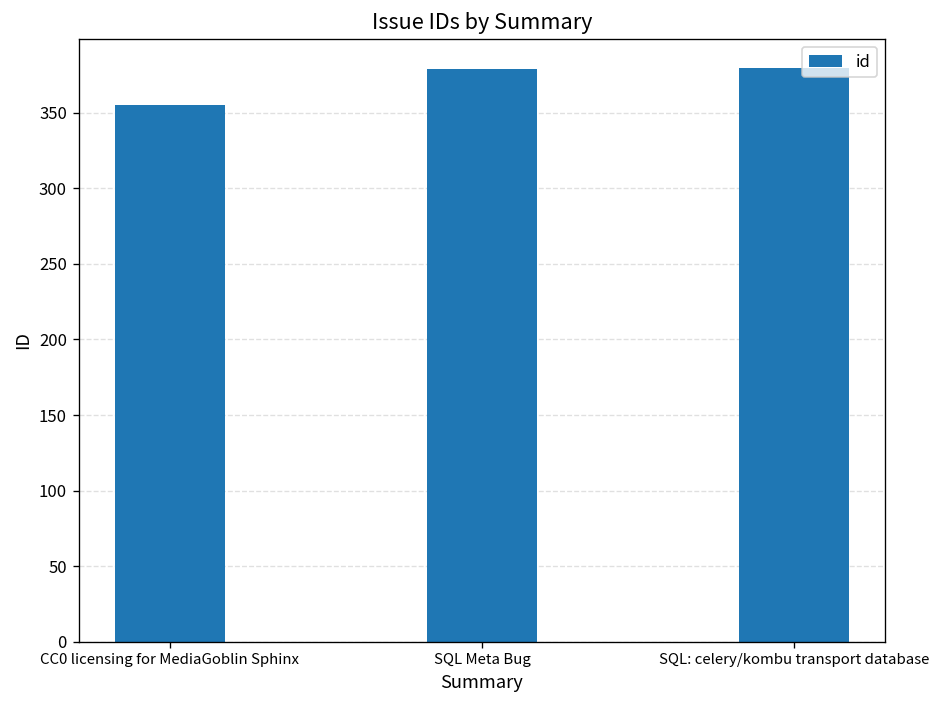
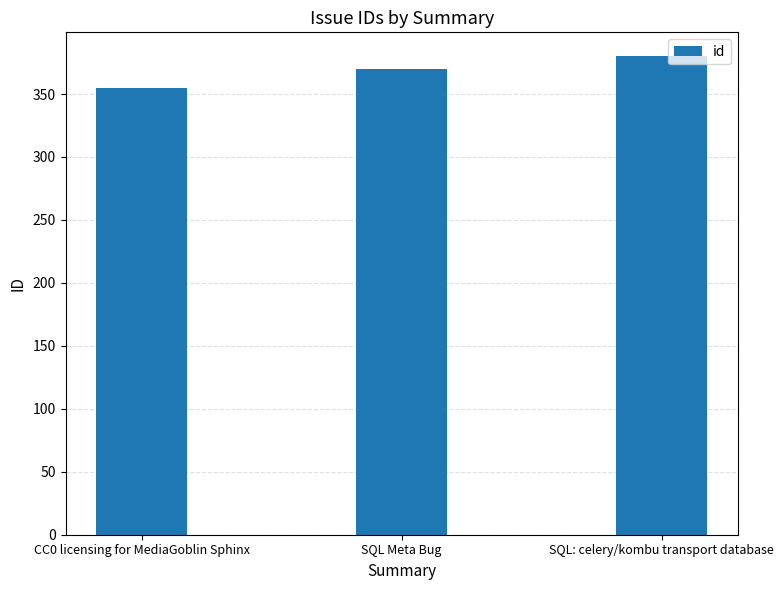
SQL Meta Bug: 379 -> 370
